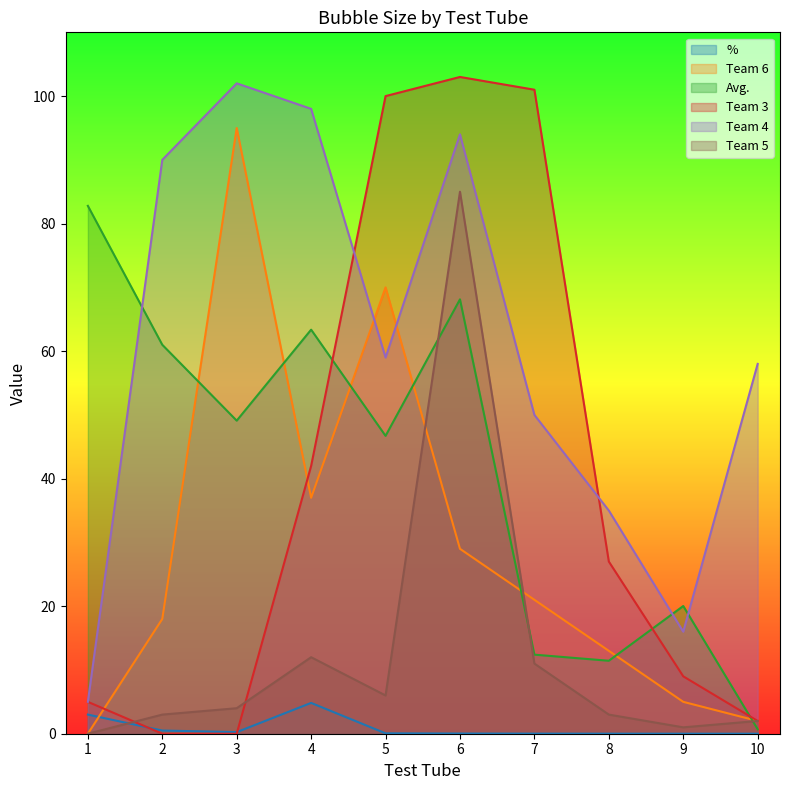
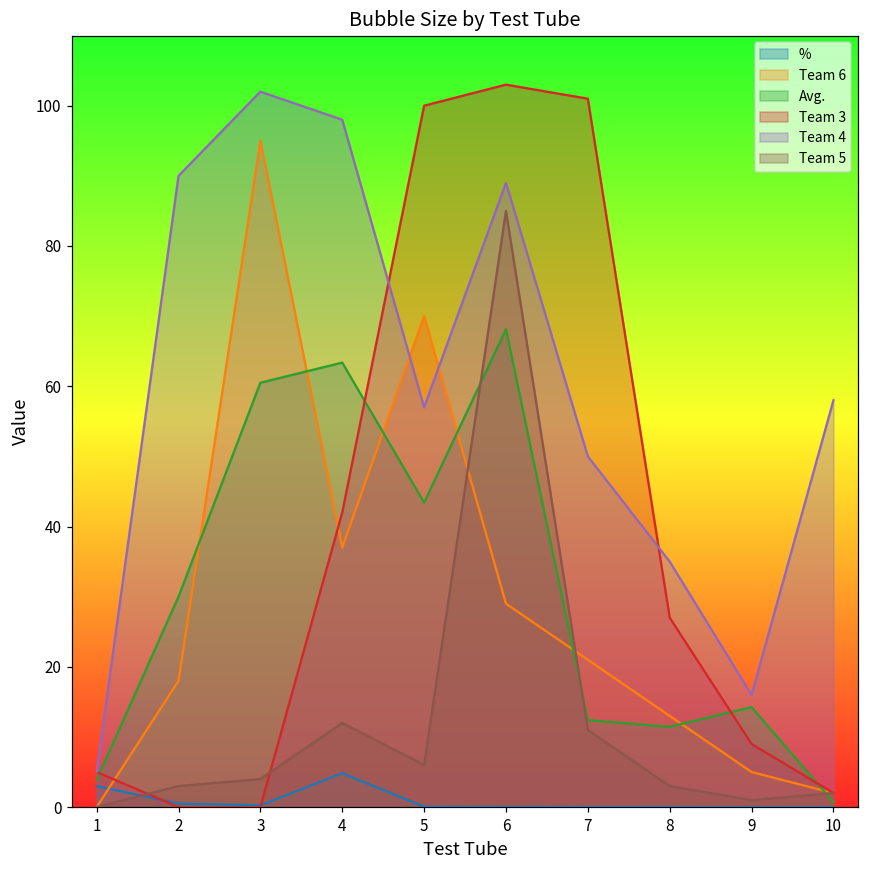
Avg., 1: 83 -> 4
Avg., 2: 61 -> 30
Avg., 3: 49 -> 61
Avg., 5: 47 -> 43
Team 4, 5: 59 -> 57
Team 4, 6: 94 -> 89
Avg., 9: 20 -> 14
